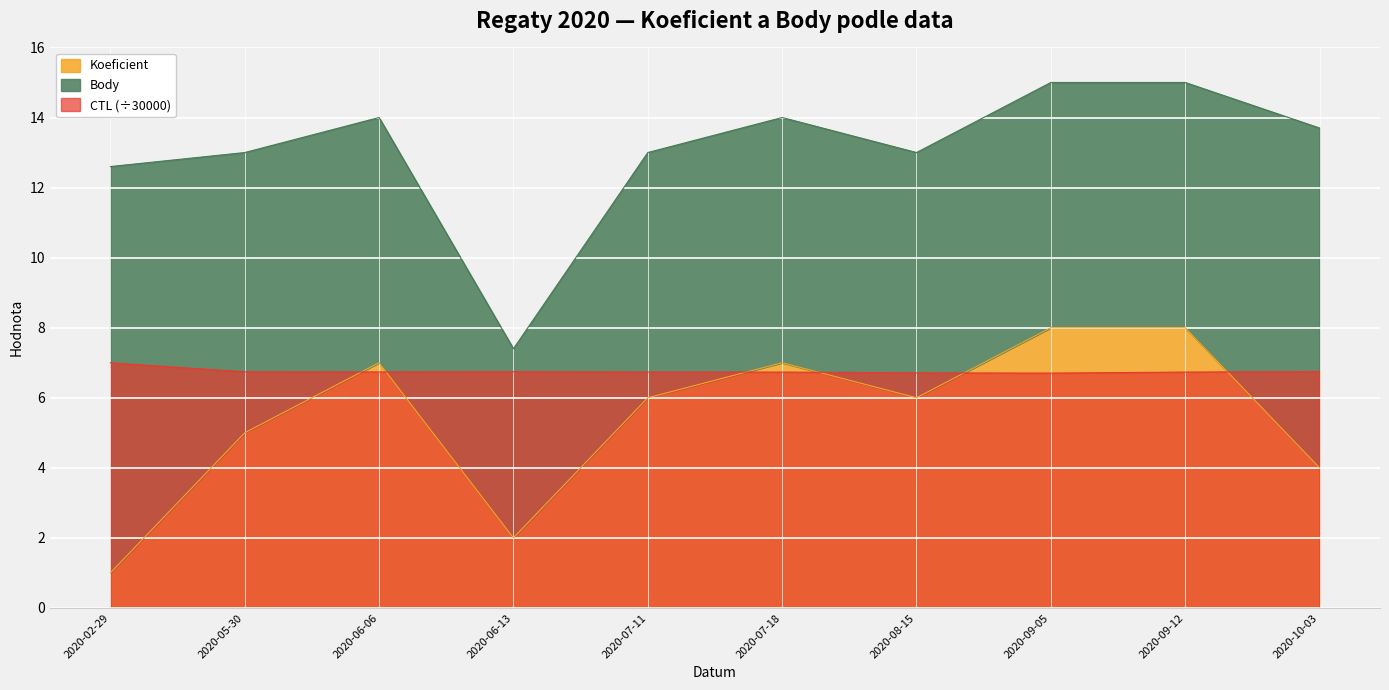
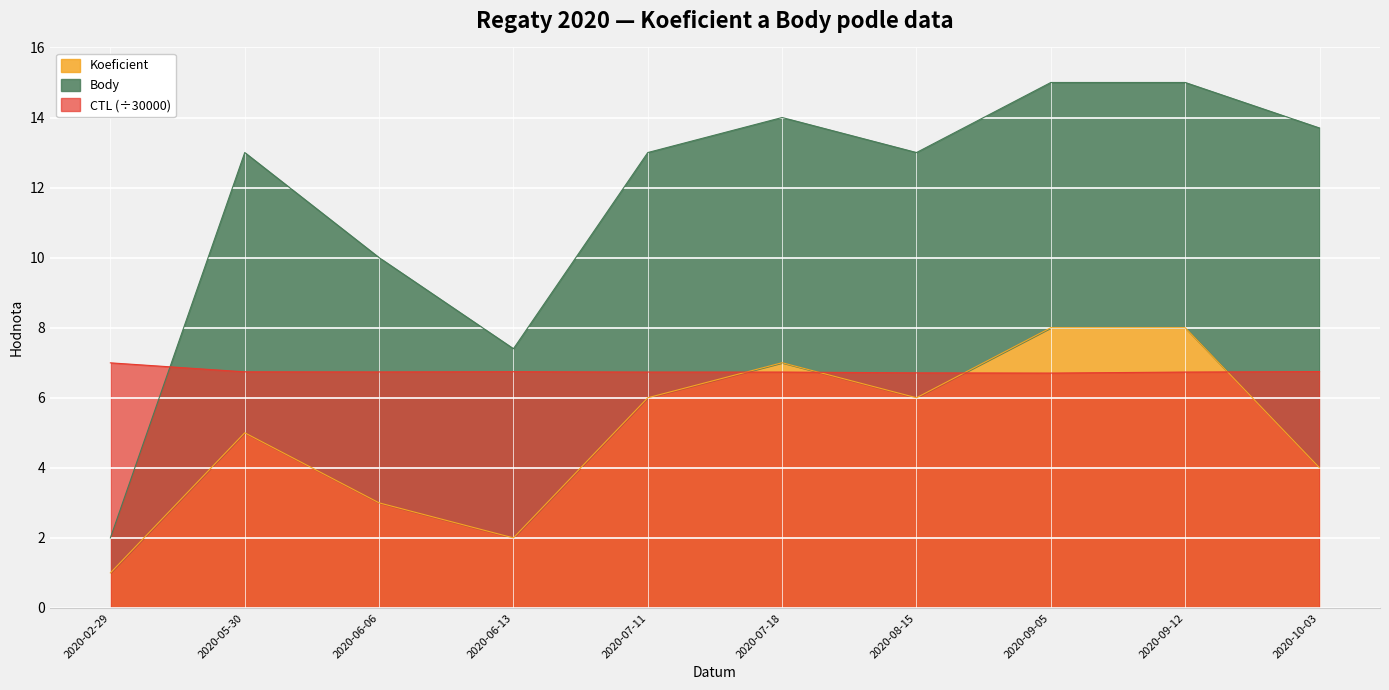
Body, 2020-02-29: 11.6 -> 1.0
Koeficient, 2020-06-06: 7 -> 3
